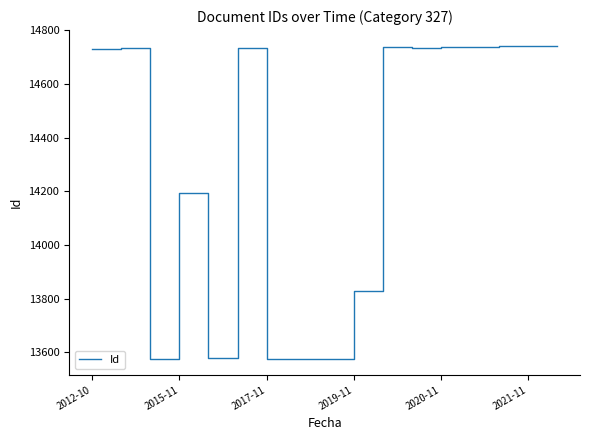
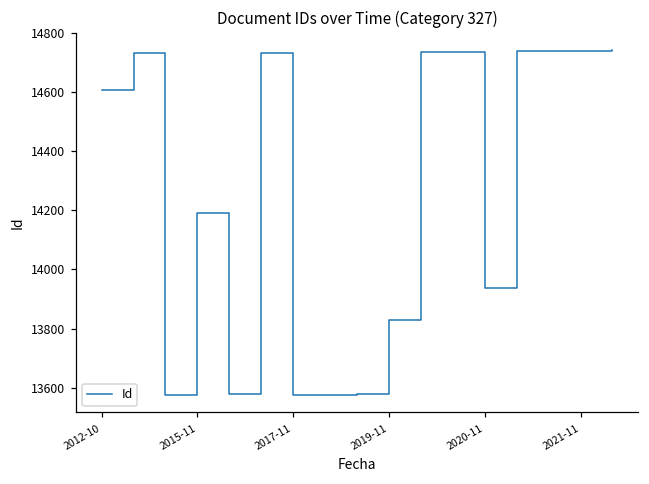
2012-10: 14730 -> 14610
2020-11: 14740 -> 13940
